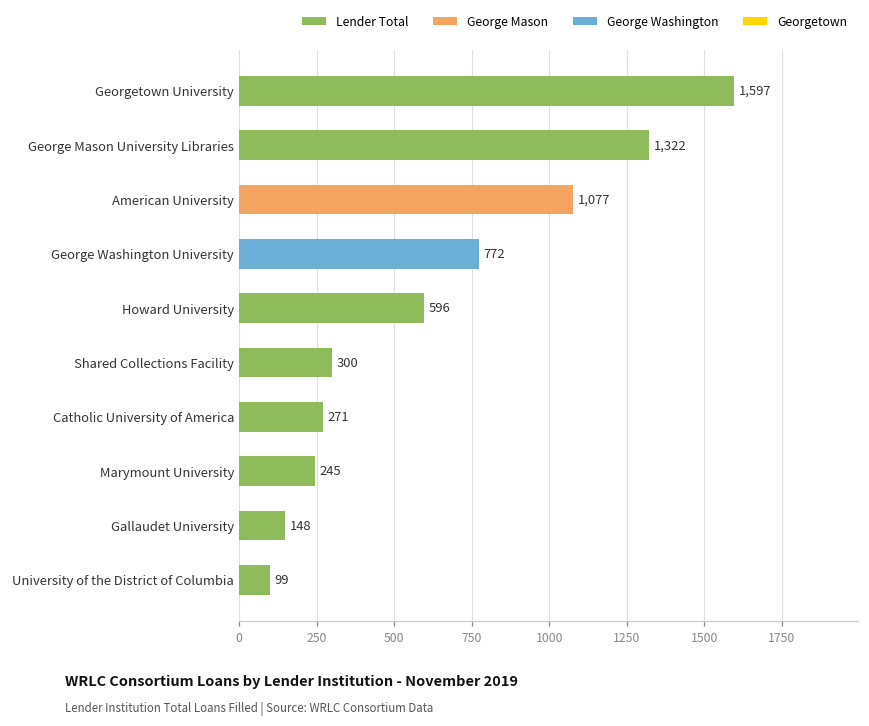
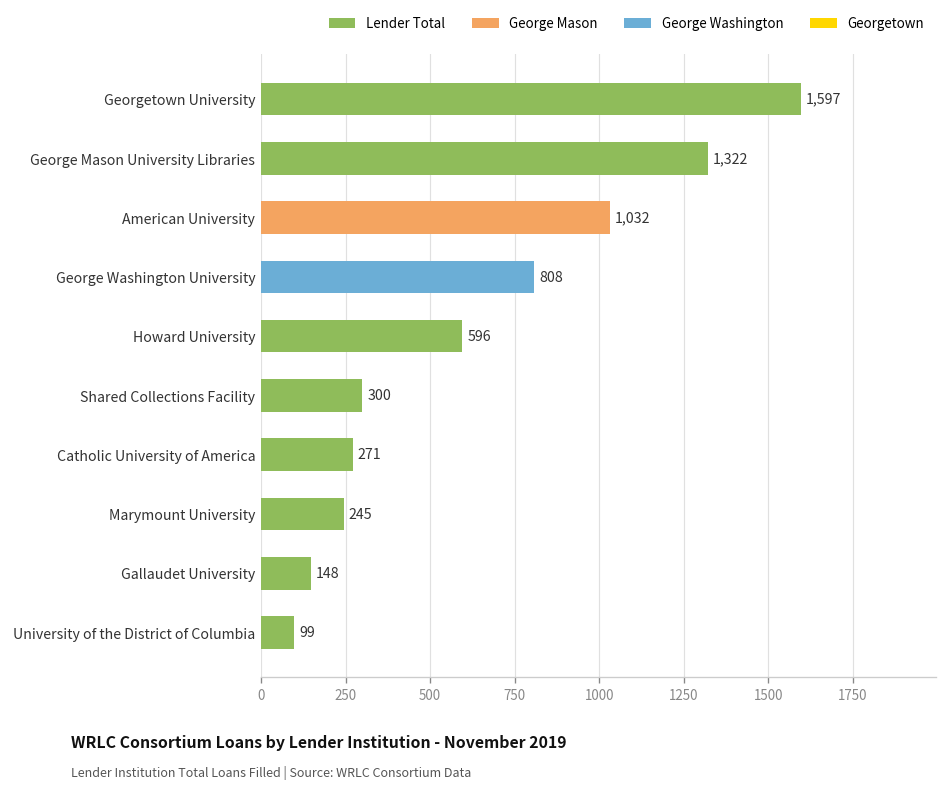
American University: 1,077 -> 1,032
George Washington University: 772 -> 808
